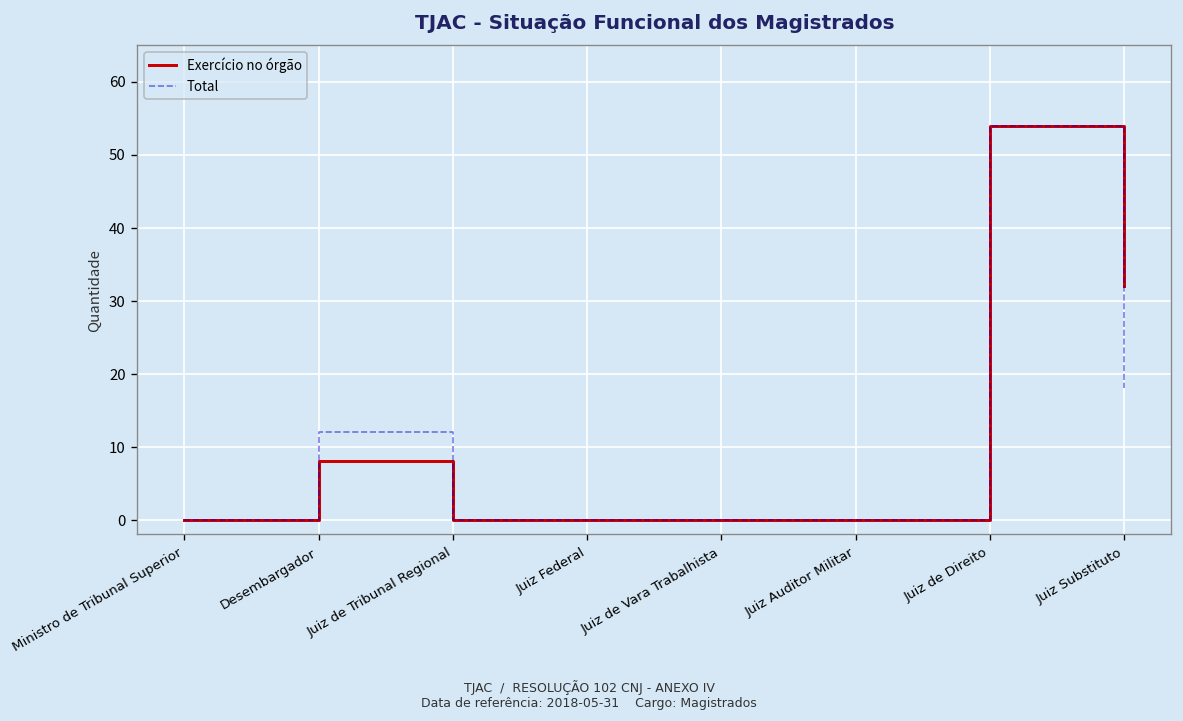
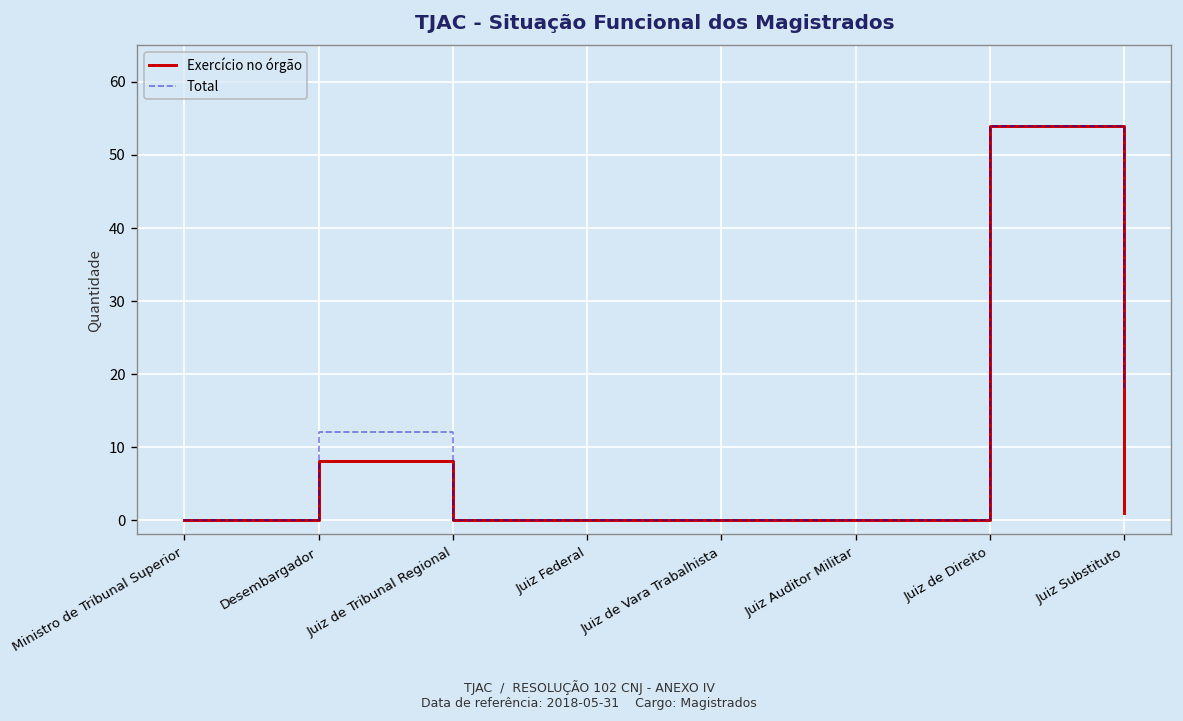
Exercício no órgão, Juiz Substituto: 32 -> 1
